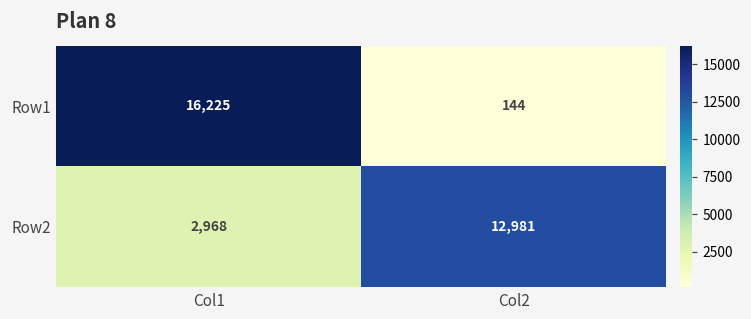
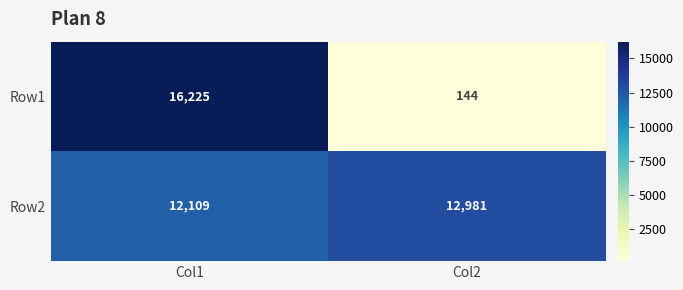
Row2, Col1: 2,968 -> 12,109
